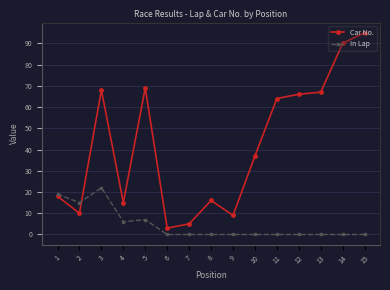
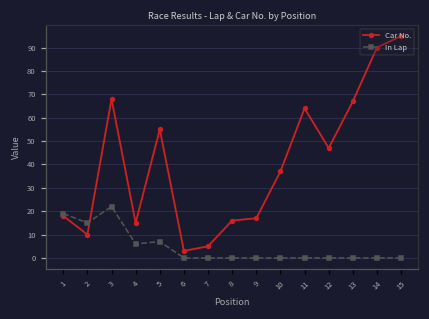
Car No., 5: 69 -> 55
Car No., 9: 9 -> 17
Car No., 12: 66 -> 47
